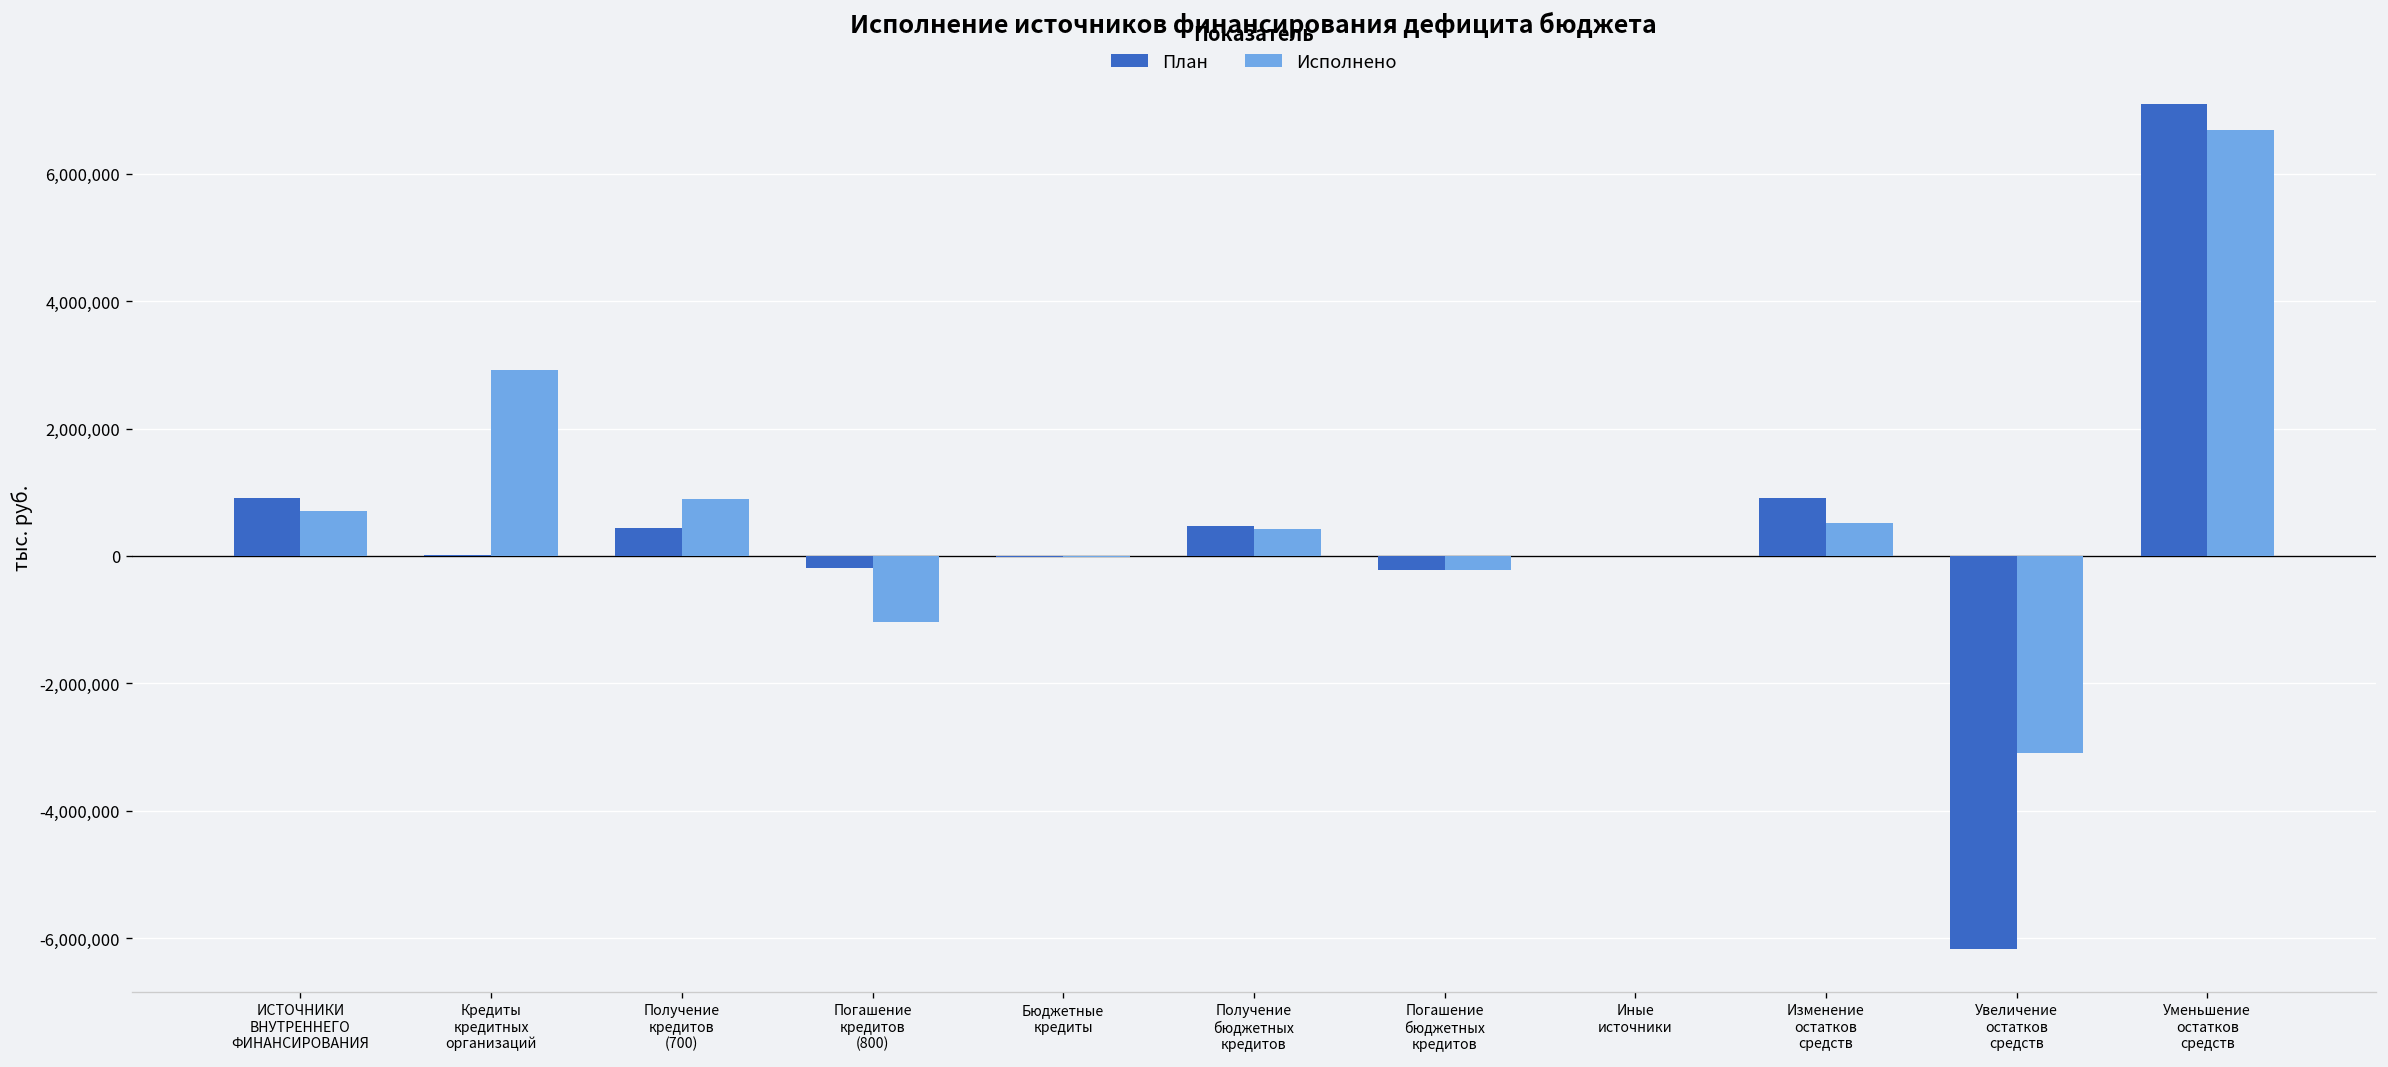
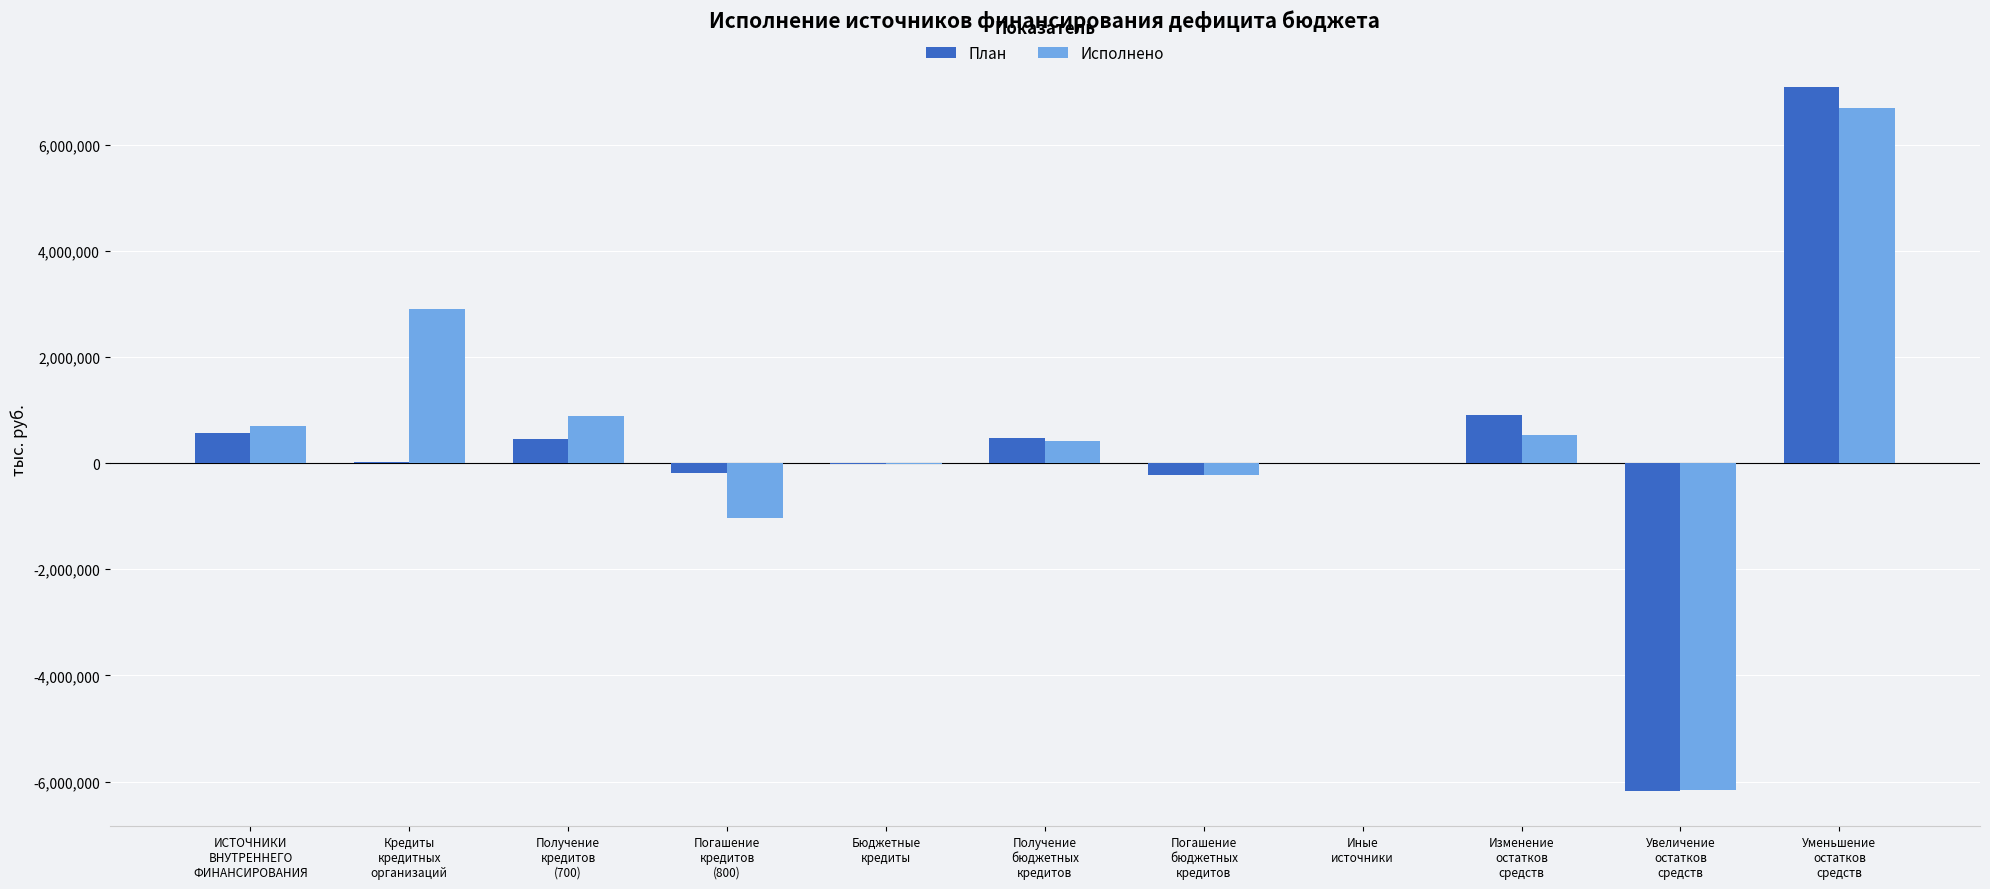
План, ИСТОЧНИКИ ВНУТРЕННЕГО ФИНАНСИРОВАНИЯ: 900,000 -> 600,000
Исполнено, Увеличение остатков средств: -3,100,000 -> -6,200,000
